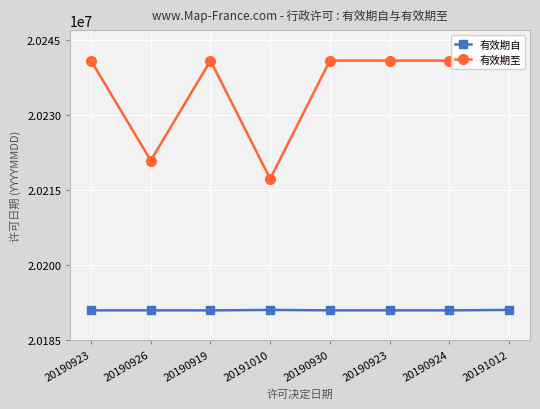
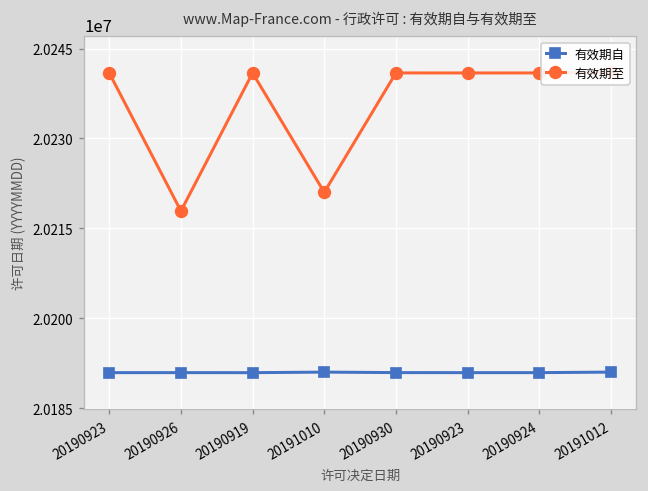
有效期至, 20190926: 20221000 -> 20218000
有效期至, 20191010: 20217000 -> 20221000
